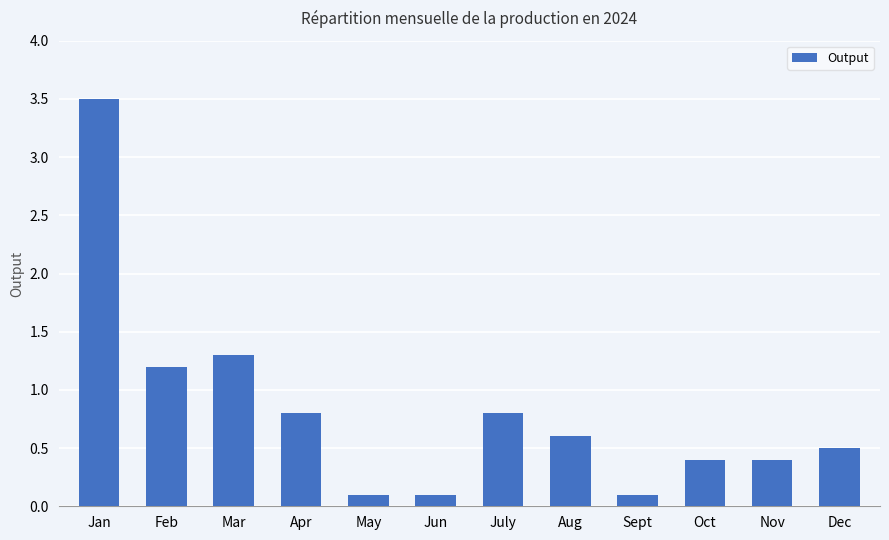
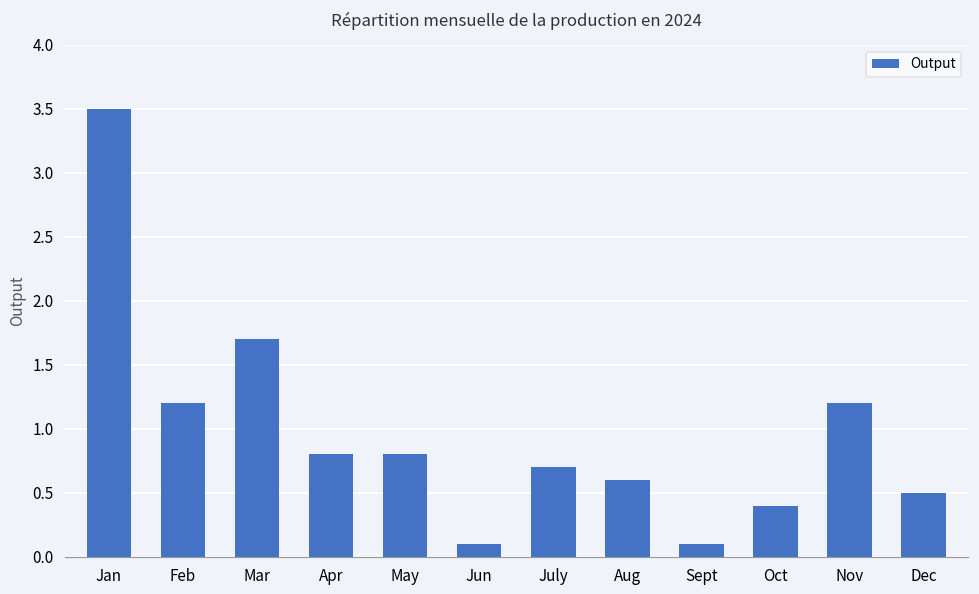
Mar: 1.3 -> 1.7
May: 0.1 -> 0.8
July: 0.8 -> 0.7
Nov: 0.4 -> 1.2
